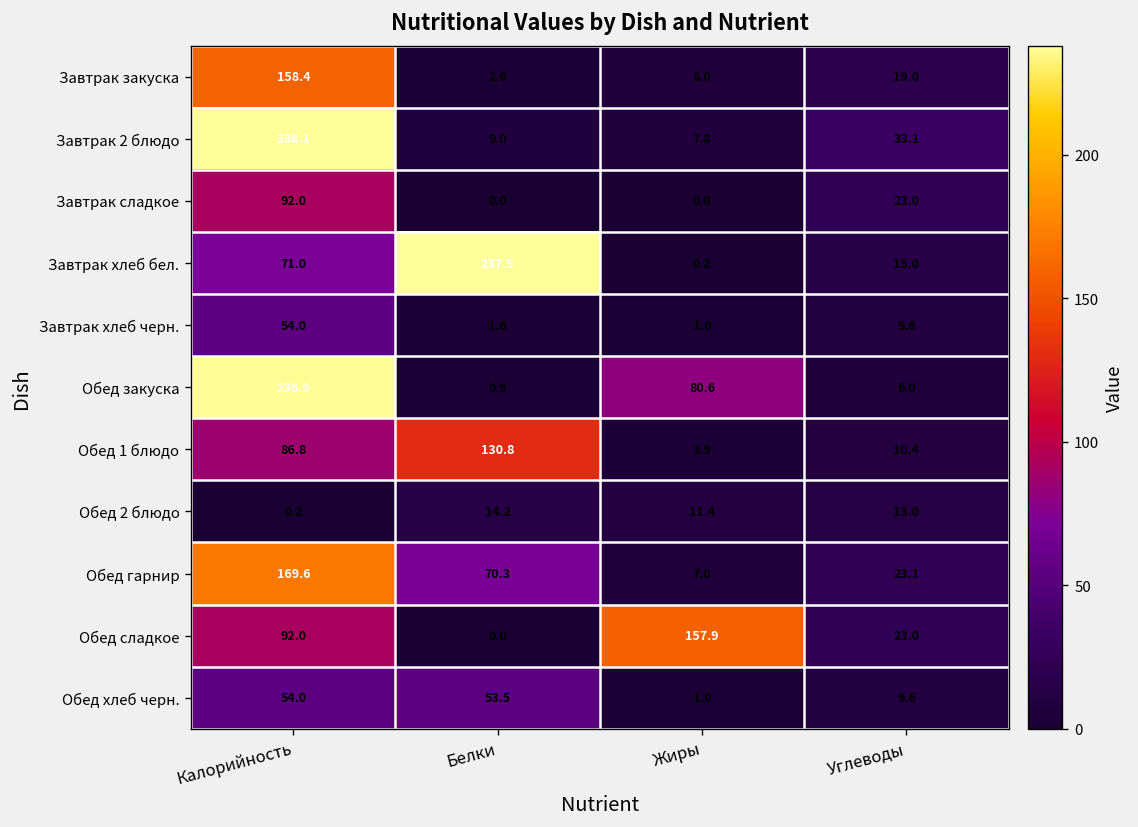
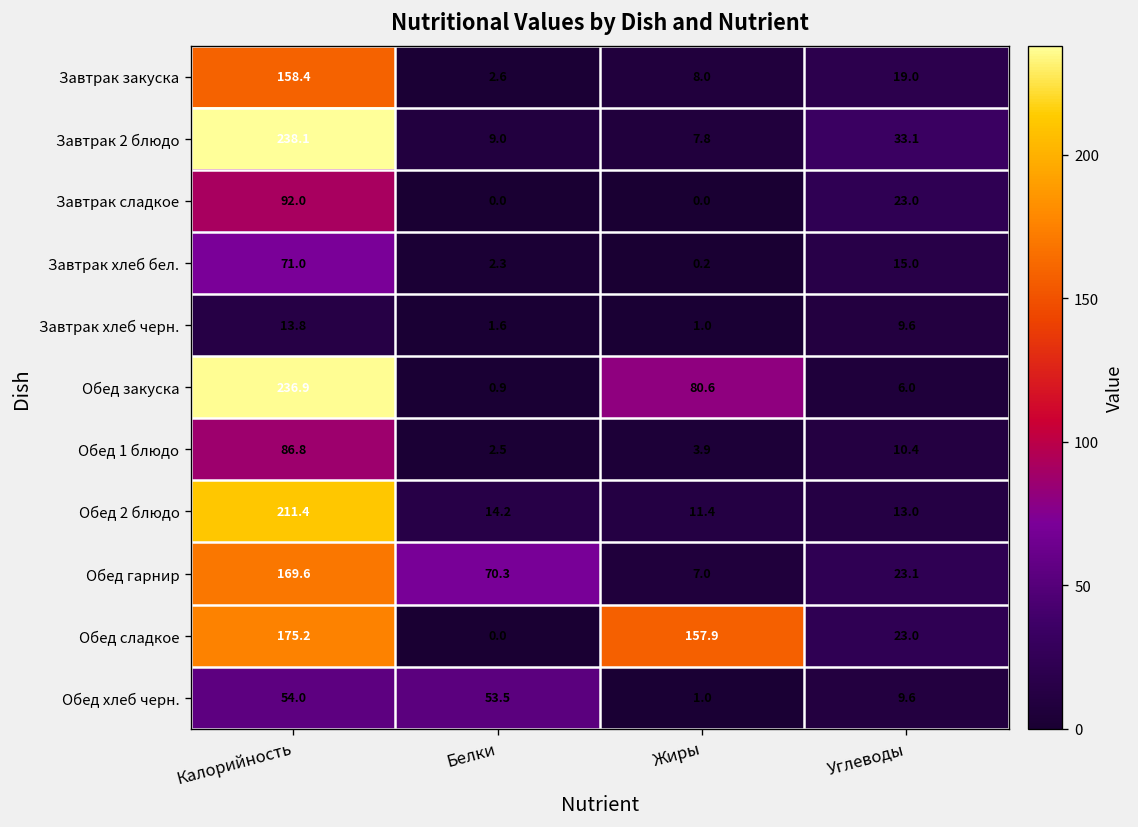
Завтрак хлеб бел., Белки: 237.5 -> 2.3
Завтрак хлеб черн., Калорийность: 54.0 -> 13.8
Обед 1 блюдо, Белки: 130.8 -> 2.5
Обед 2 блюдо, Калорийность: 0.2 -> 211.4
Обед сладкое, Калорийность: 92.0 -> 175.2
